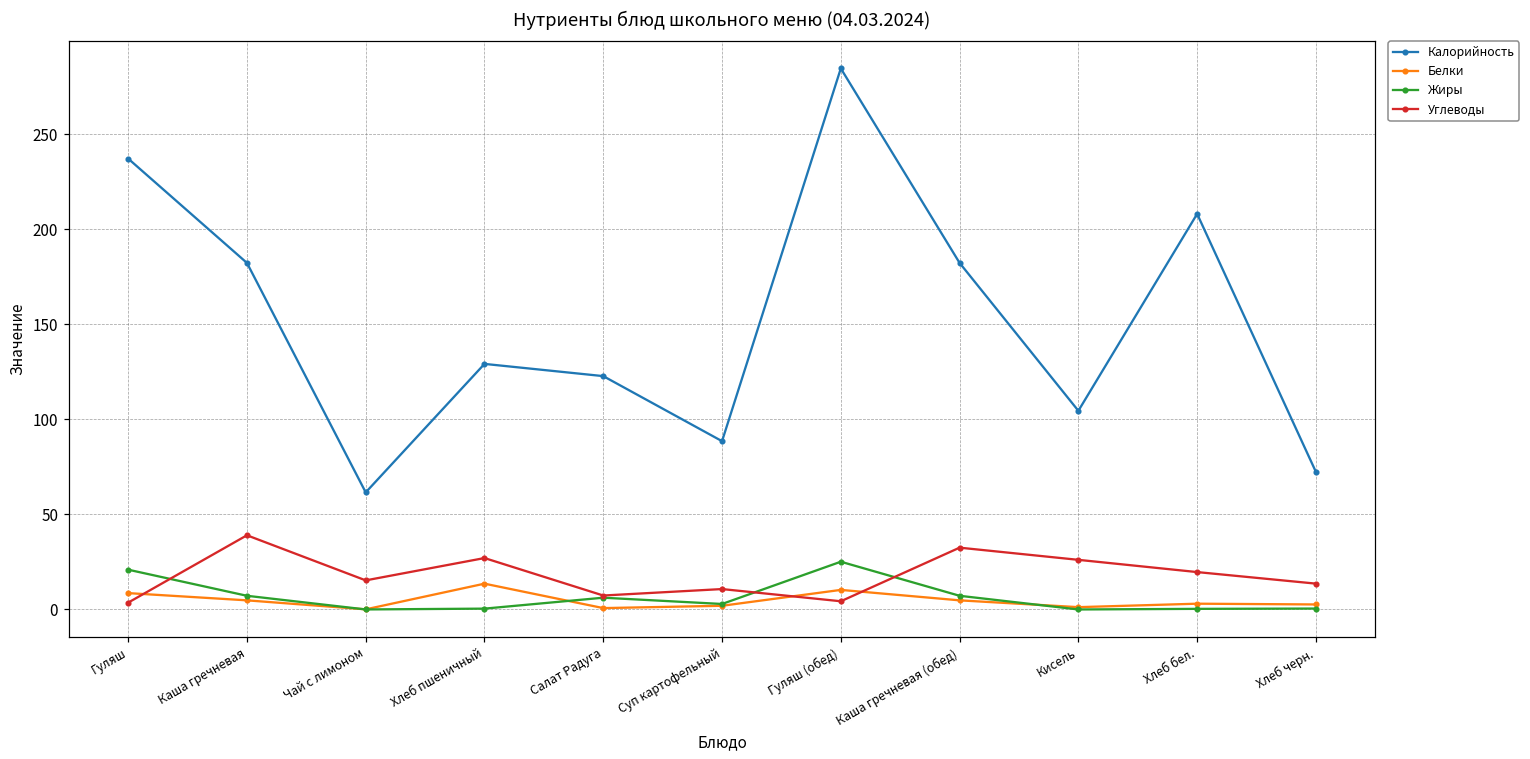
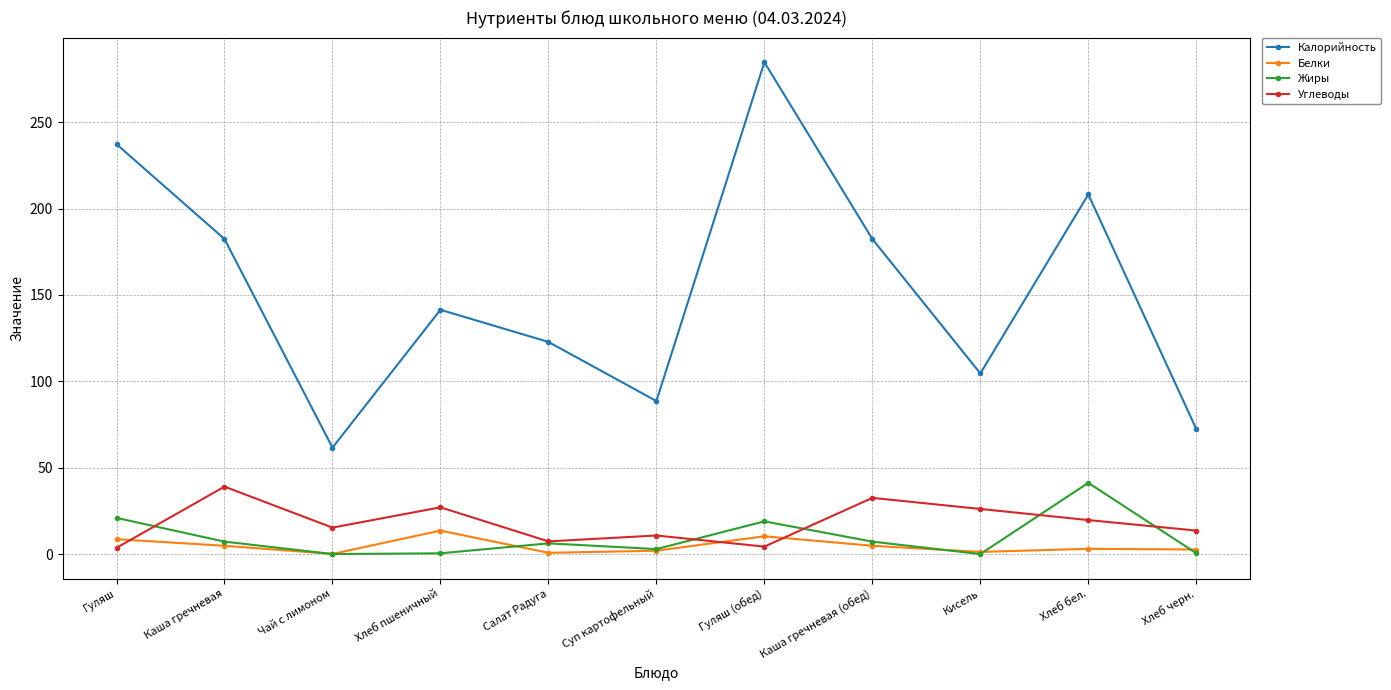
Калорийность, Хлеб пшеничный: 129 -> 141
Жиры, Гуляш (обед): 25 -> 19
Жиры, Хлеб бел.: 0 -> 41
